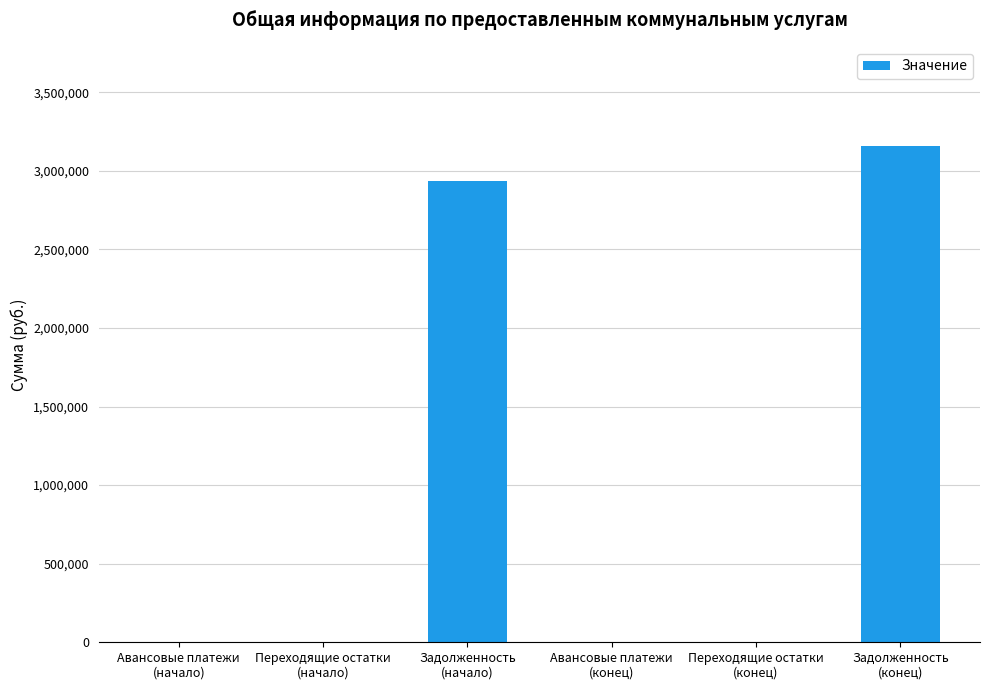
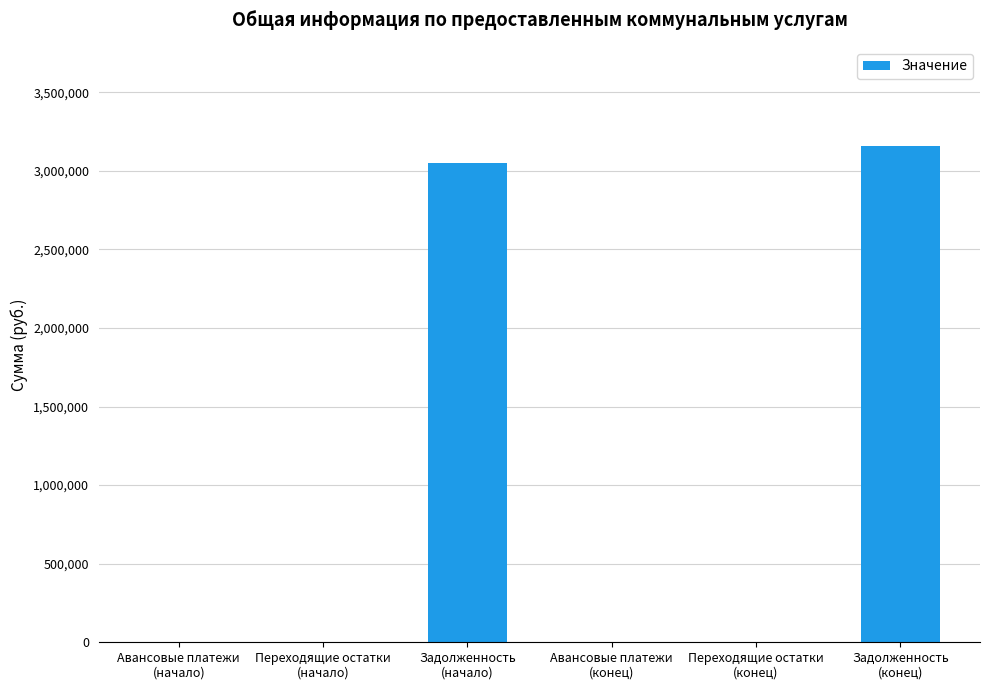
Задолженность (начало): 2,940,000 -> 3,050,000
